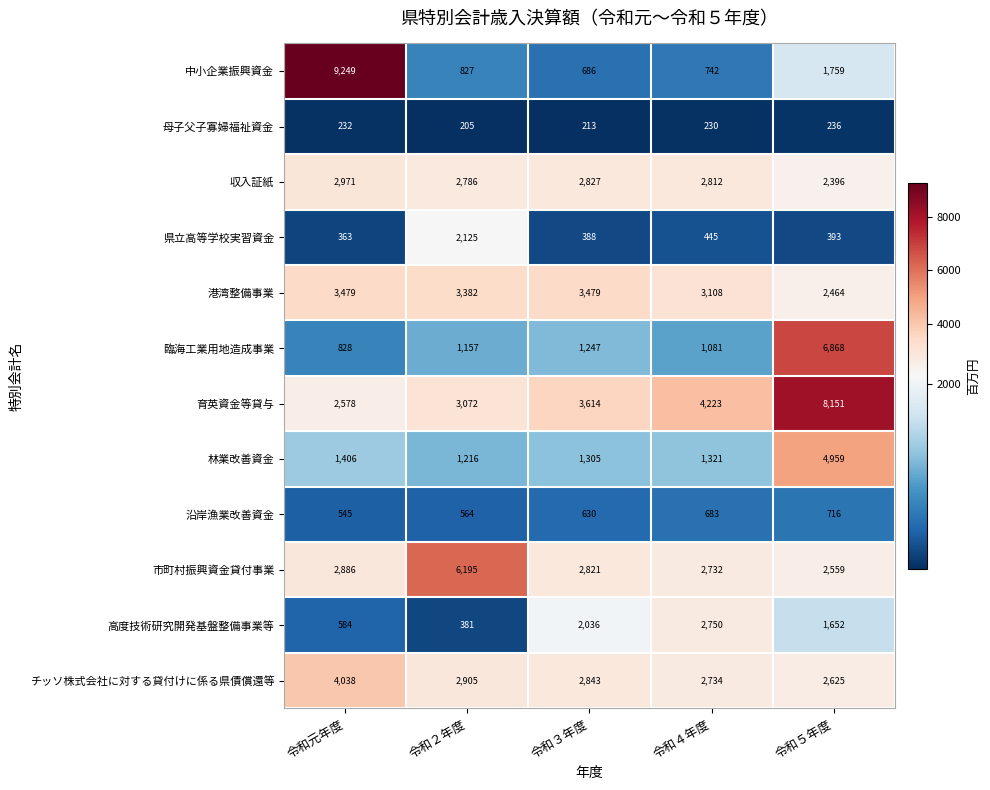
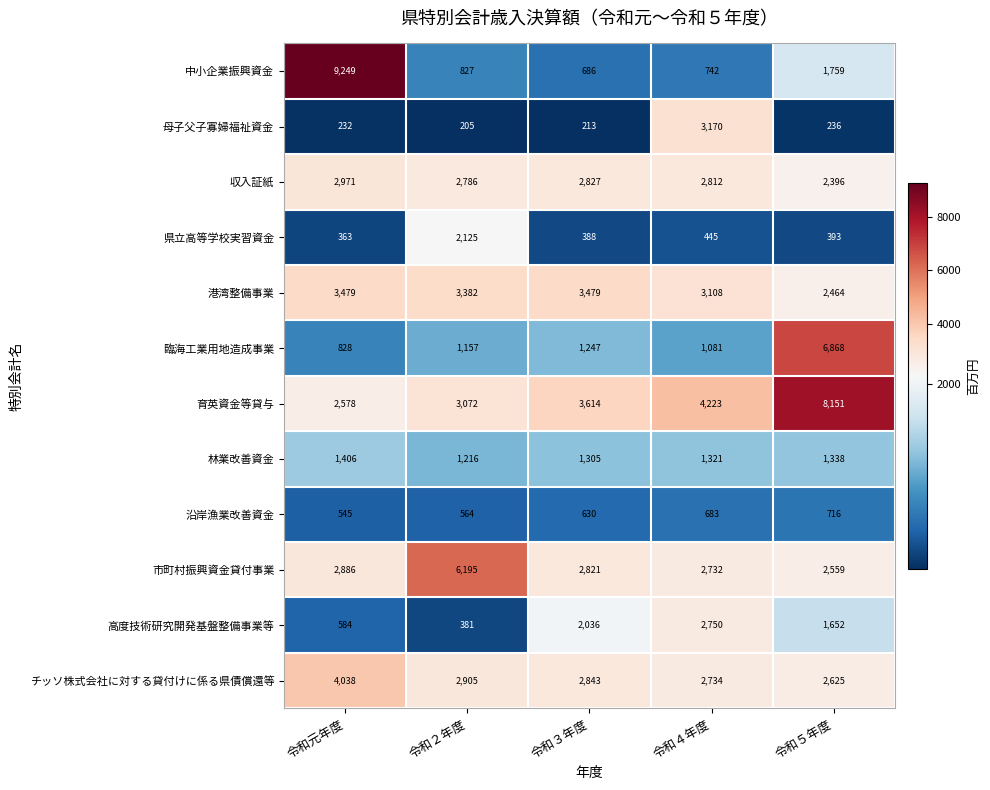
母子父子寡婦福祉資金, 令和４年度: 230 -> 3,170
林業改善資金, 令和５年度: 4,959 -> 1,338
